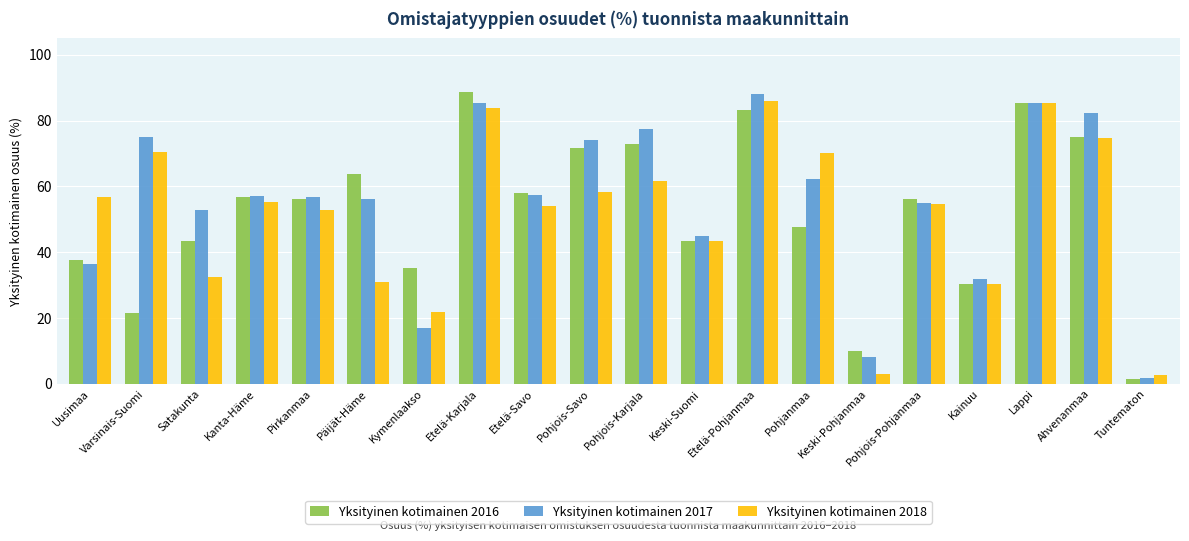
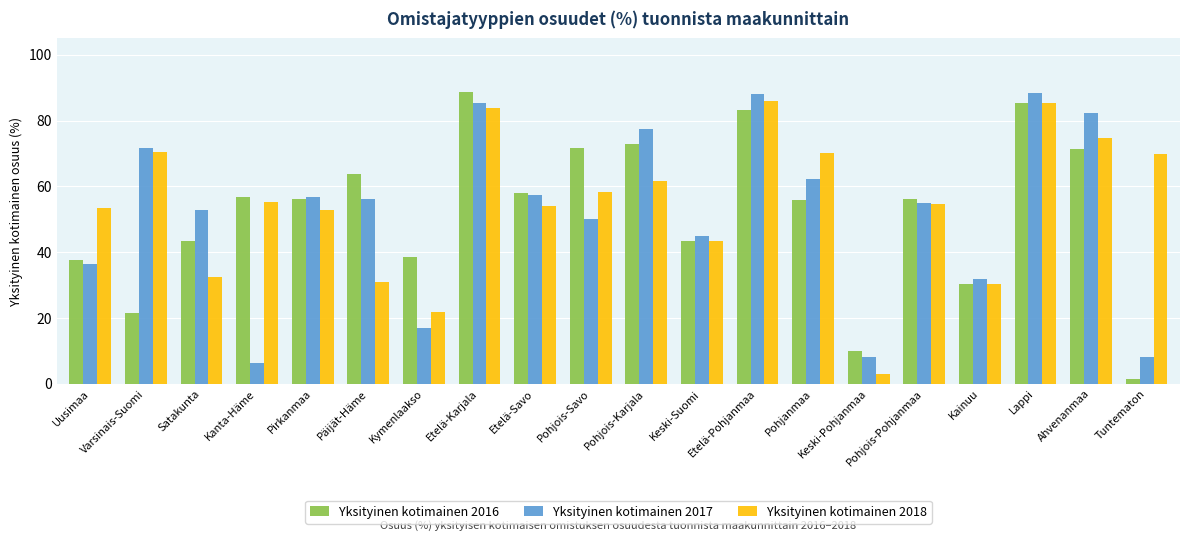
Yksityinen kotimainen 2018, Uusimaa: 57 -> 54
Yksityinen kotimainen 2017, Varsinais-Suomi: 75 -> 72
Yksityinen kotimainen 2017, Kanta-Häme: 57 -> 6
Yksityinen kotimainen 2016, Kymenlaakso: 35 -> 39
Yksityinen kotimainen 2017, Pohjois-Savo: 74 -> 50
Yksityinen kotimainen 2016, Pohjanmaa: 48 -> 56
Yksityinen kotimainen 2017, Lappi: 85 -> 88
Yksityinen kotimainen 2016, Ahvenanmaa: 75 -> 72
Yksityinen kotimainen 2017, Tuntematon: 2 -> 8
Yksityinen kotimainen 2018, Tuntematon: 3 -> 70
